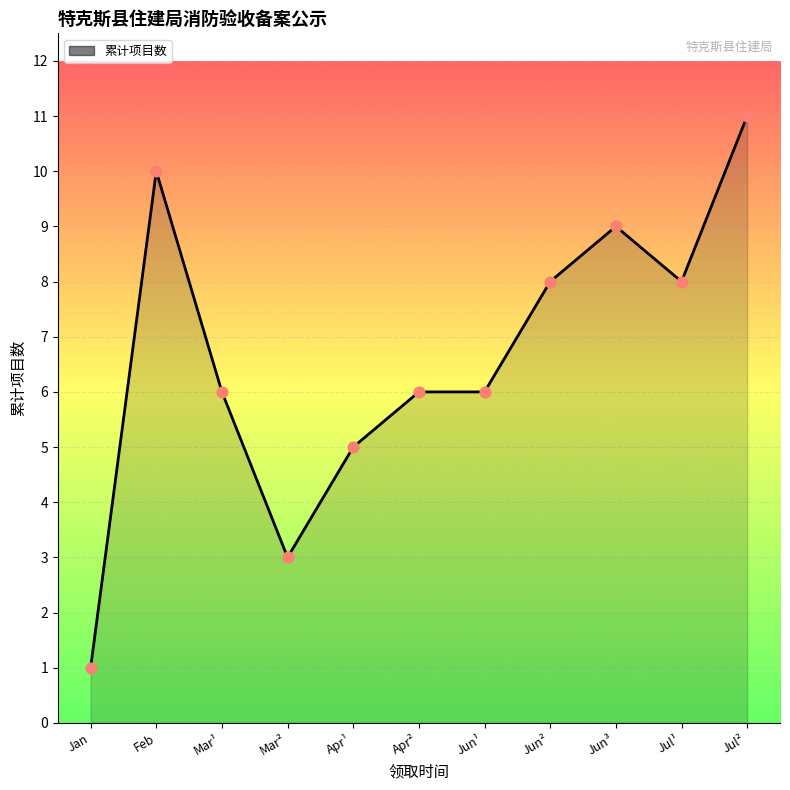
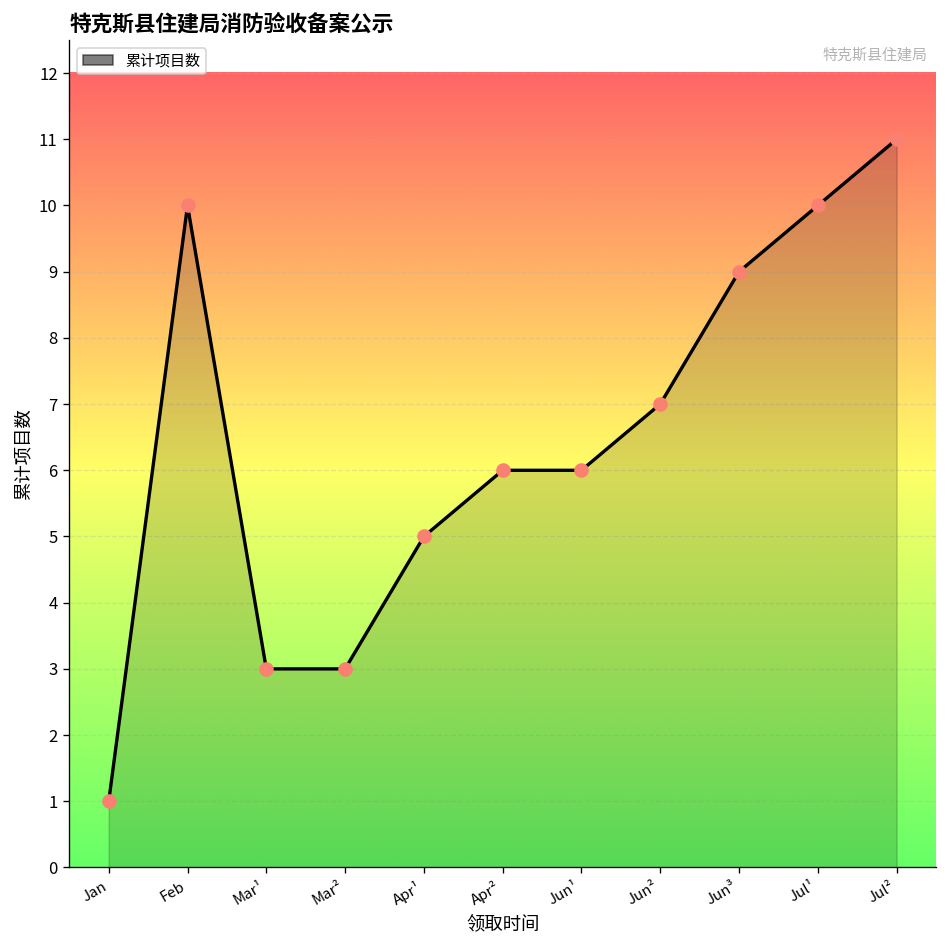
Mar¹: 6 -> 3
Jun²: 8 -> 7
Jul¹: 8 -> 10
